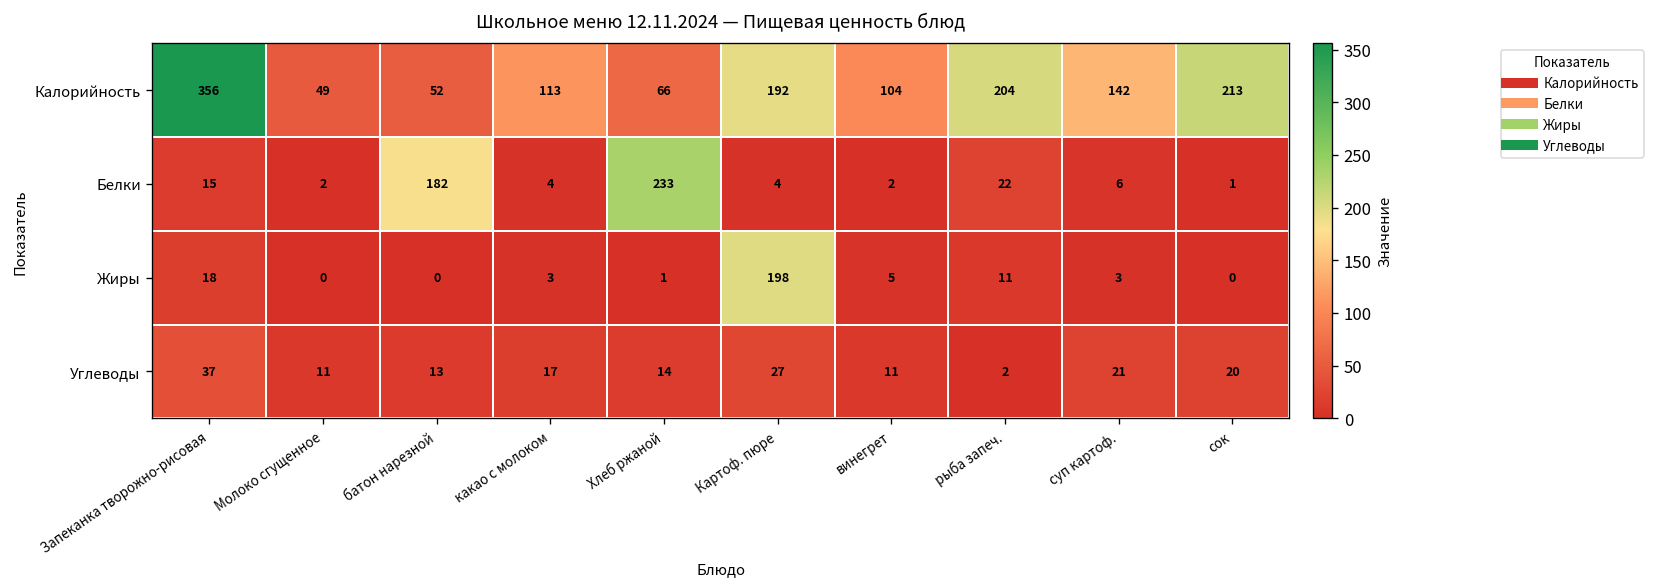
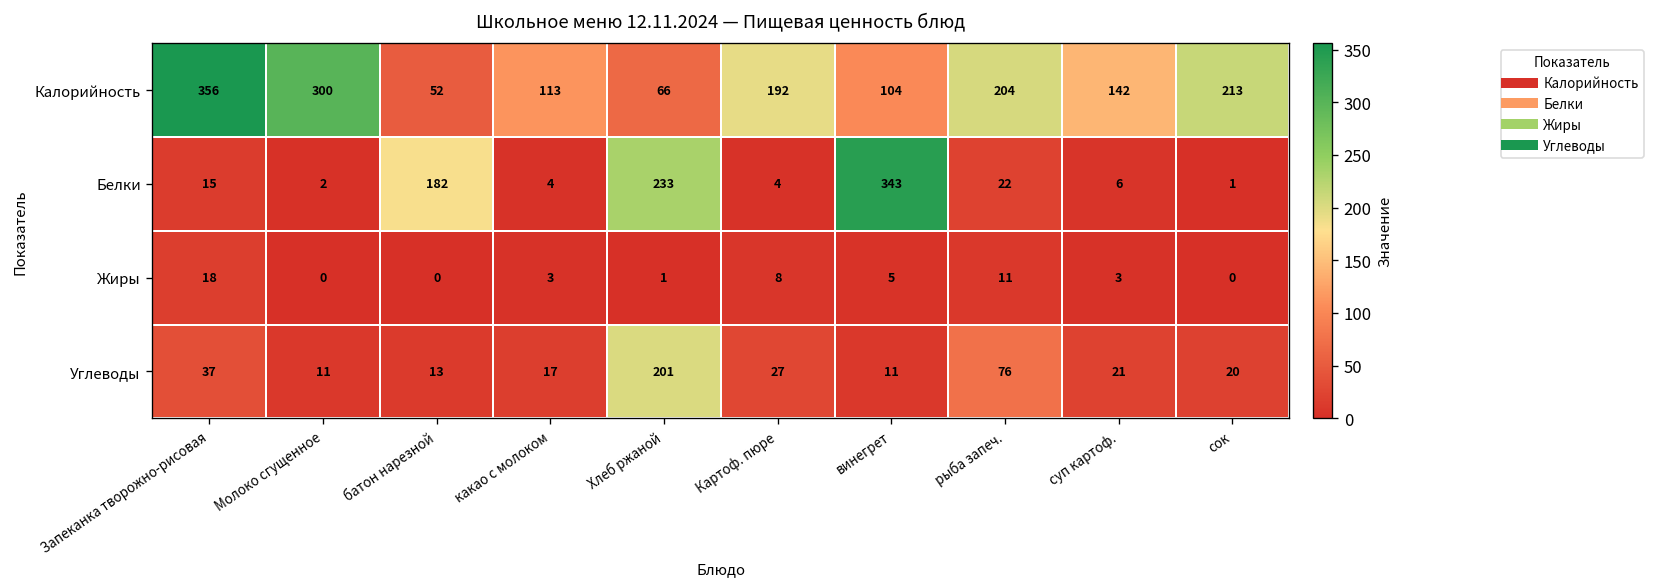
Калорийность, Молоко сгущенное: 49 -> 300
Белки, винегрет: 2 -> 343
Жиры, Картоф. пюре: 198 -> 8
Углеводы, Хлеб ржаной: 14 -> 201
Углеводы, рыба запеч.: 2 -> 76
